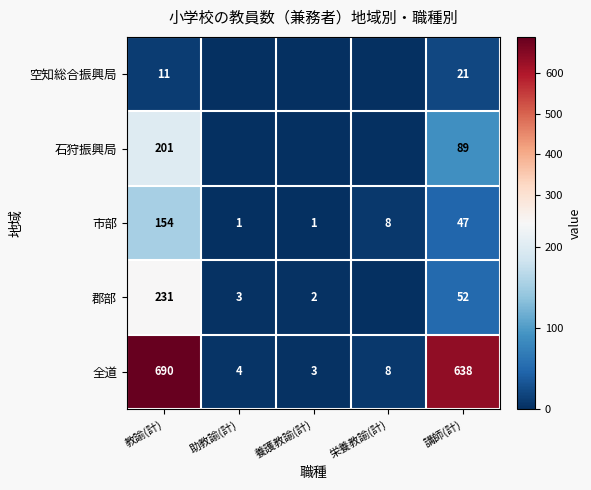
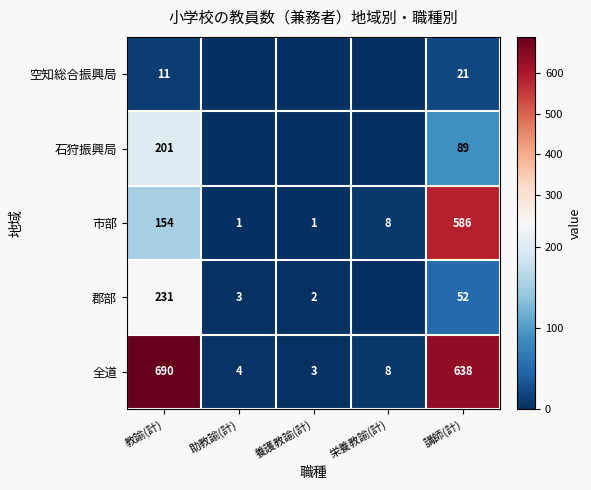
市部, 講師(計): 47 -> 586
